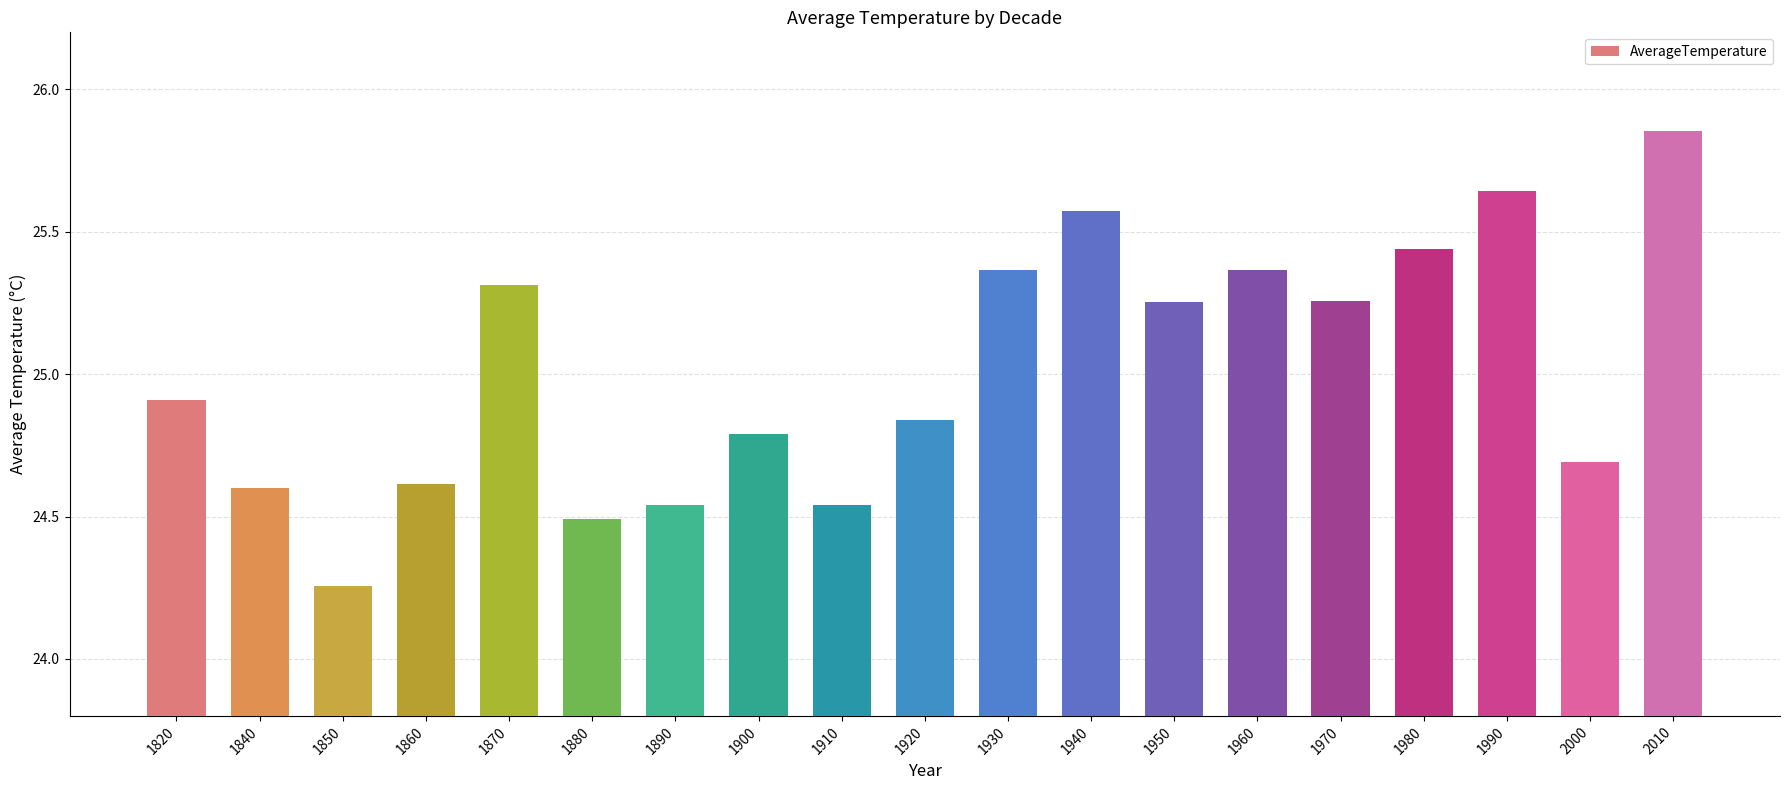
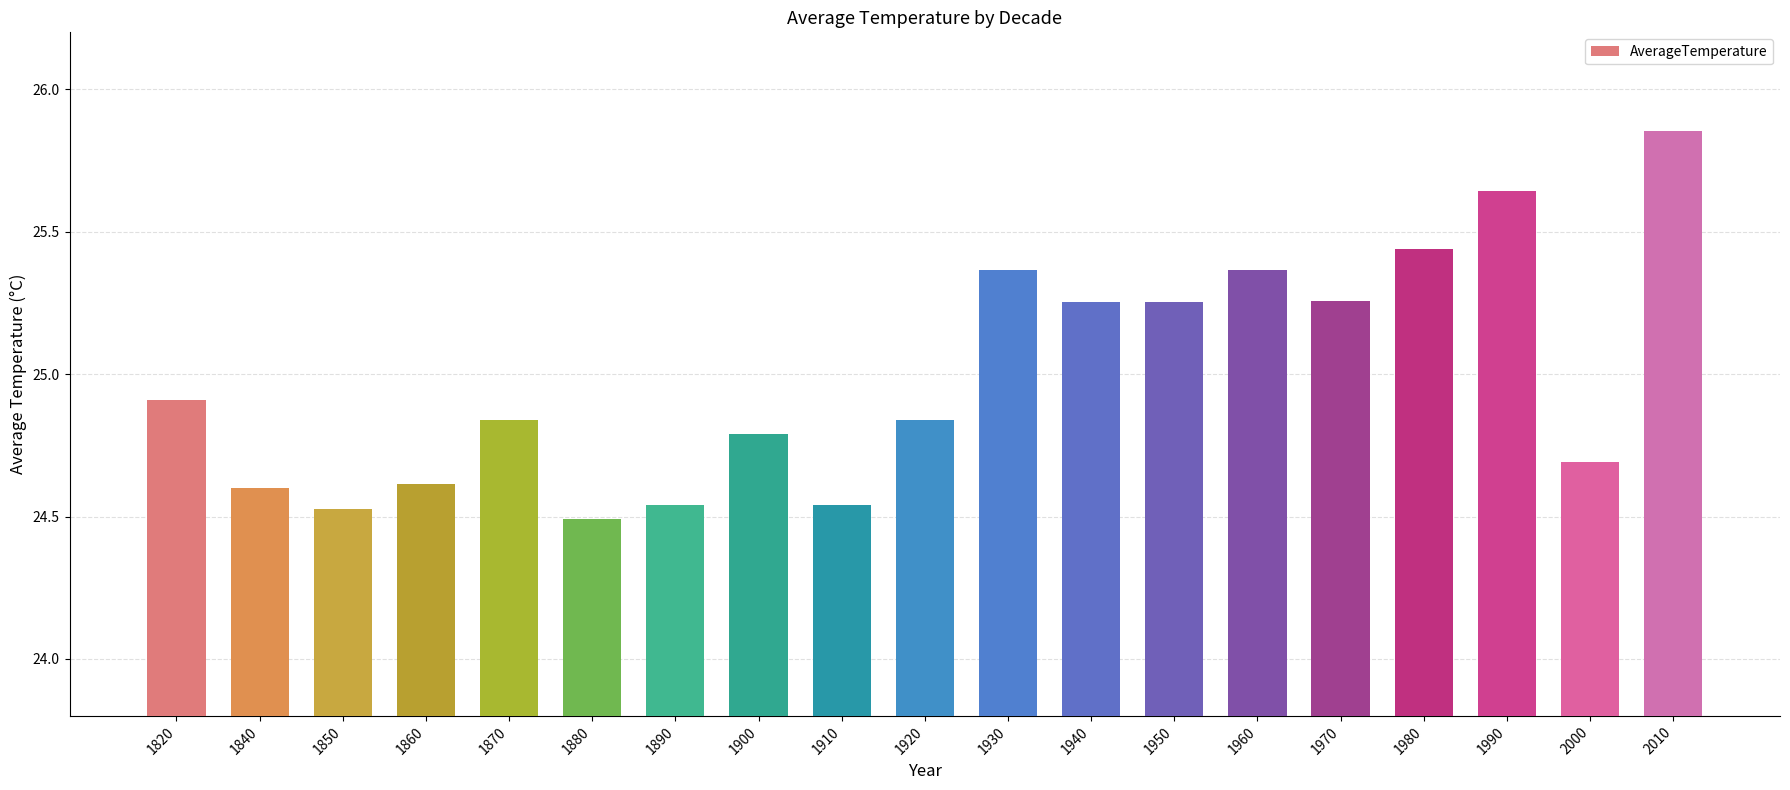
1850: 24.26 -> 24.53
1870: 25.31 -> 24.84
1940: 25.57 -> 25.25
